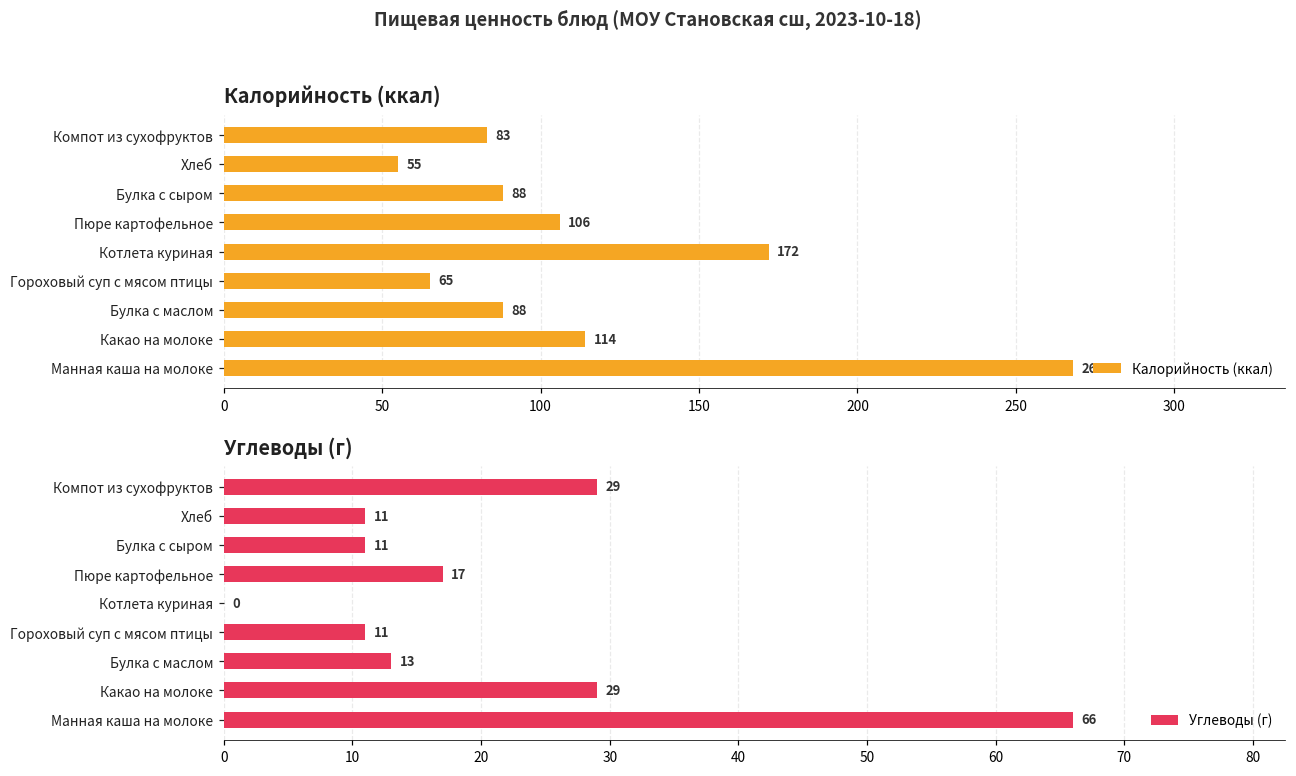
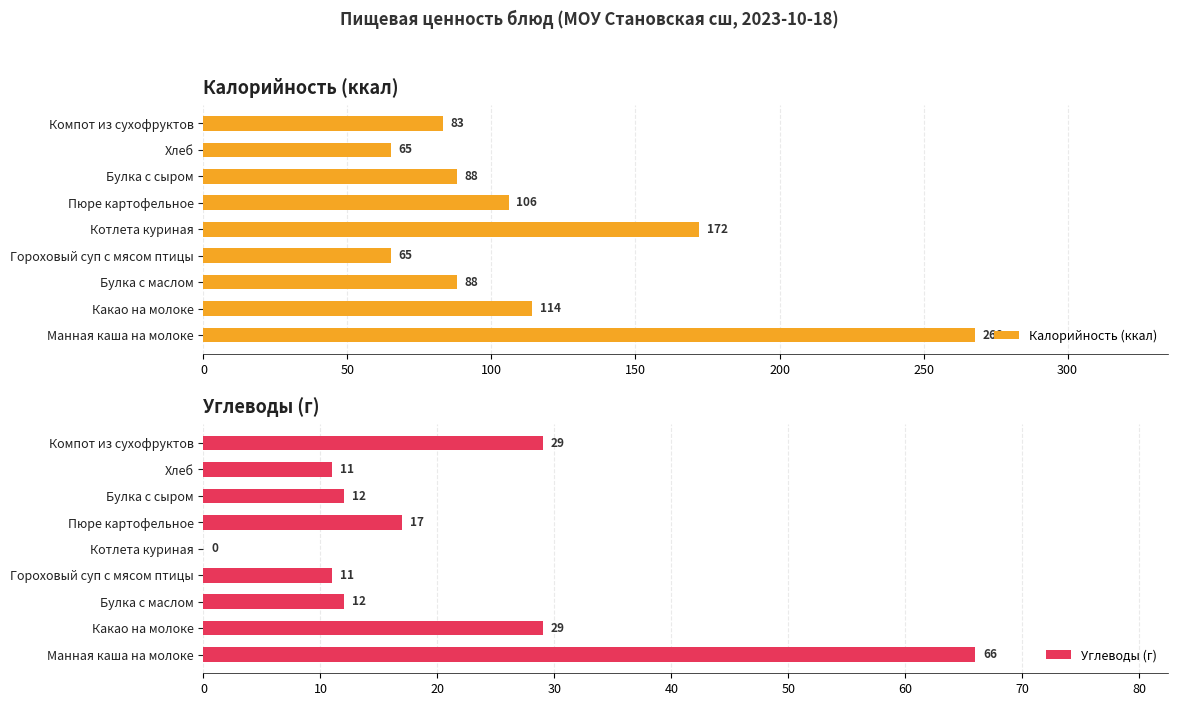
Калорийность (ккал), Хлеб: 55 -> 65
Углеводы (г), Булка с сыром: 11 -> 12
Углеводы (г), Булка с маслом: 13 -> 12
